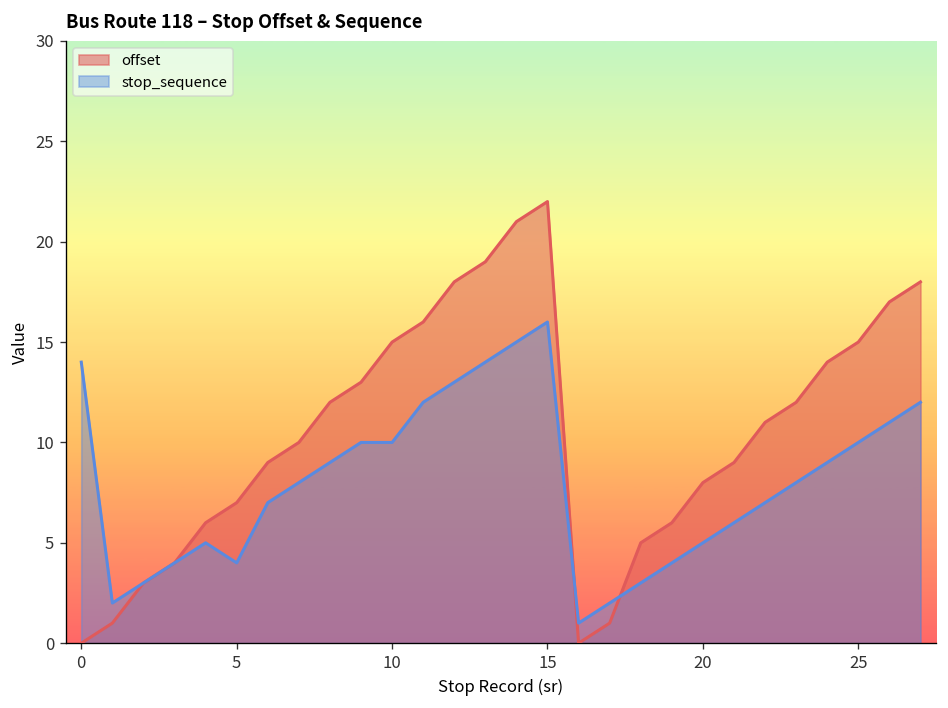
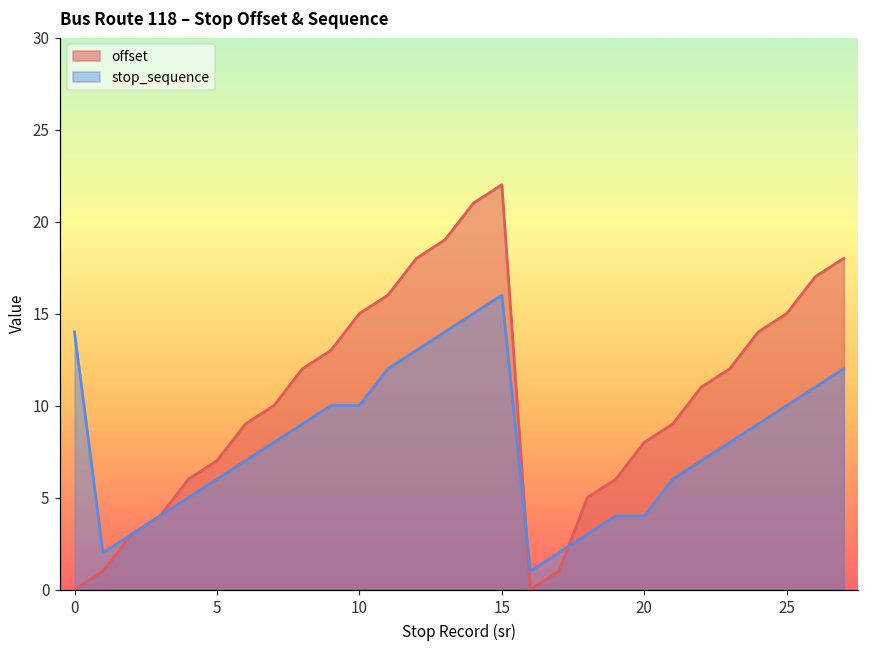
stop_sequence, 5: 4 -> 6
stop_sequence, 20: 5 -> 4
